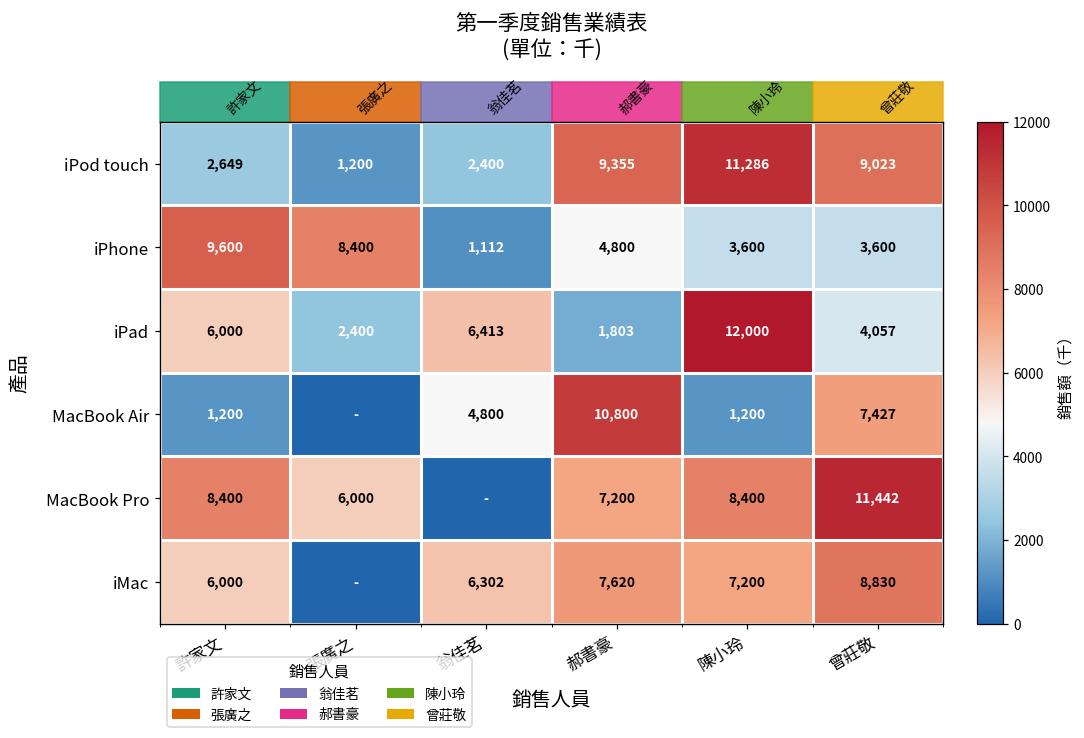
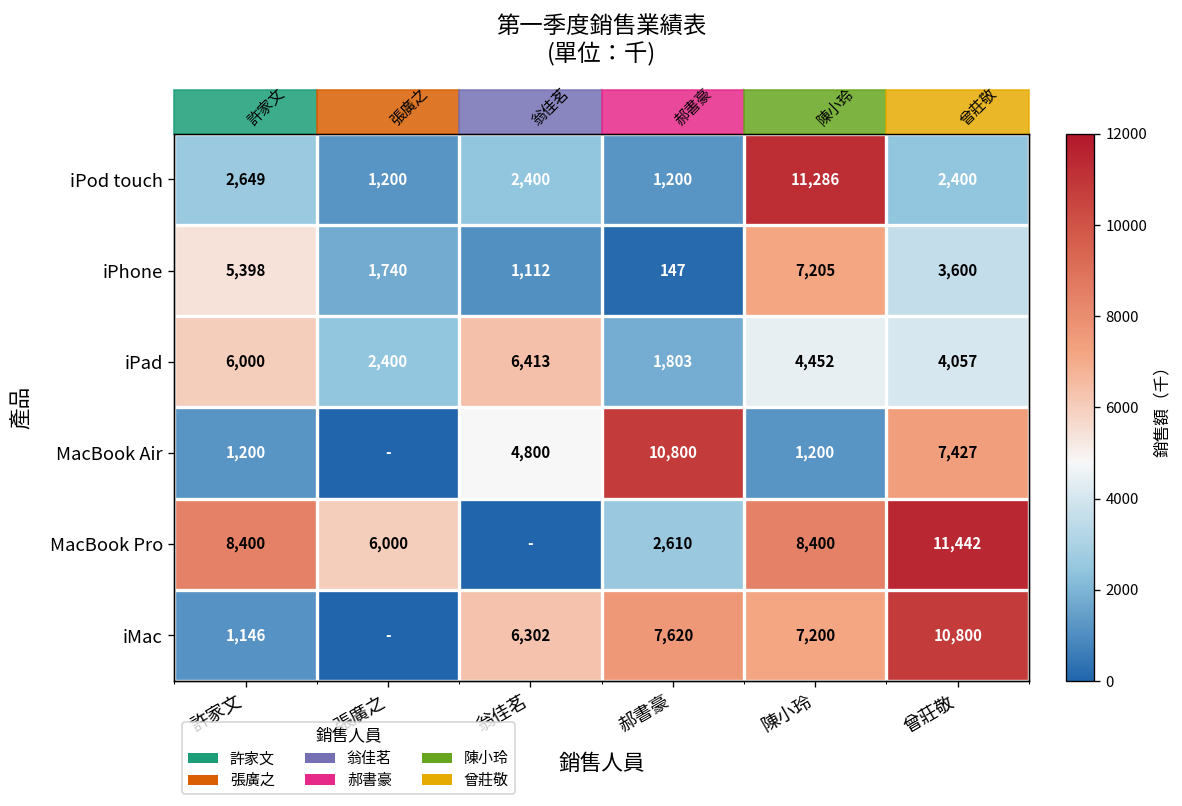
iPod touch, 郝書豪: 9,355 -> 1,200
iPod touch, 曾莊敬: 9,023 -> 2,400
iPhone, 許家文: 9,600 -> 5,398
iPhone, 張廣之: 8,400 -> 1,740
iPhone, 郝書豪: 4,800 -> 147
iPhone, 陳小玲: 3,600 -> 7,205
iPad, 陳小玲: 12,000 -> 4,452
MacBook Pro, 郝書豪: 7,200 -> 2,610
iMac, 許家文: 6,000 -> 1,146
iMac, 曾莊敬: 8,830 -> 10,800
